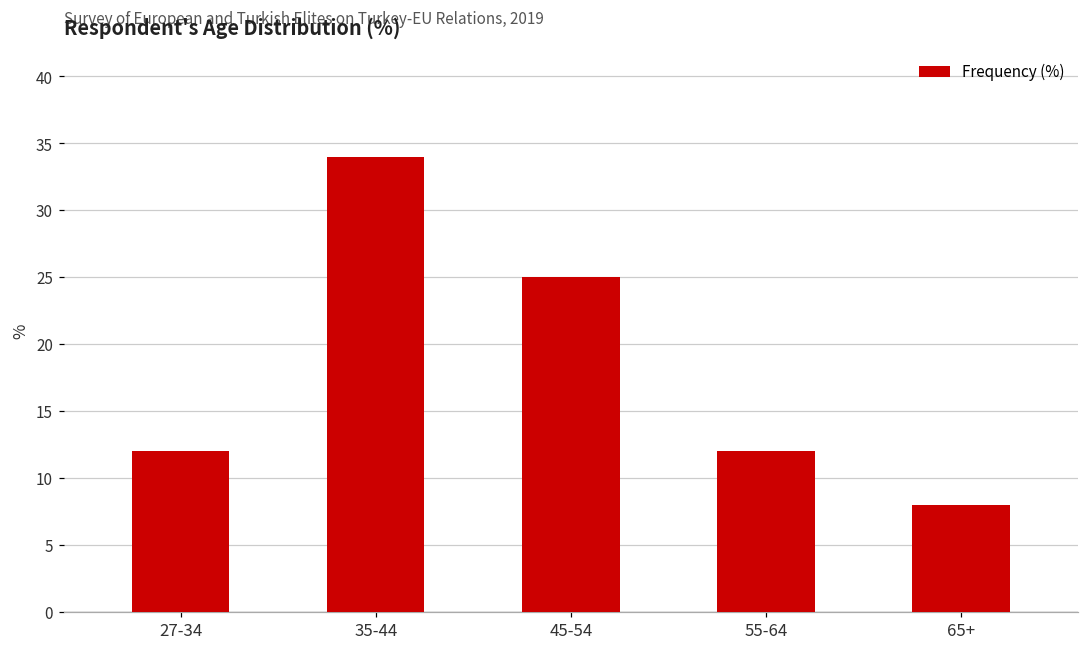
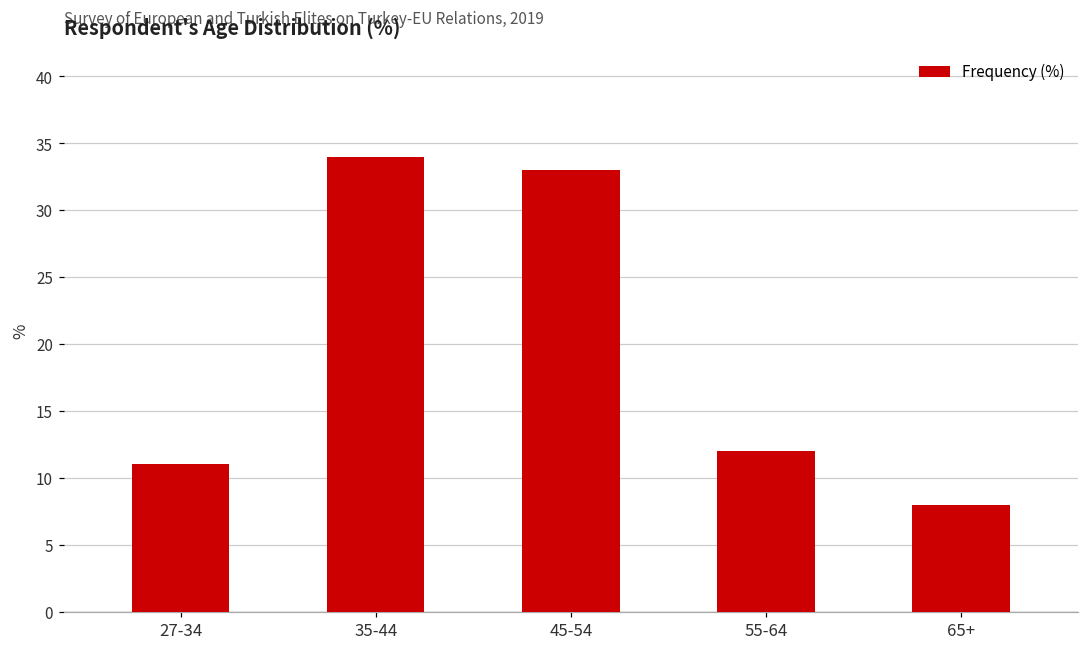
27-34: 12 -> 11
45-54: 25 -> 33
